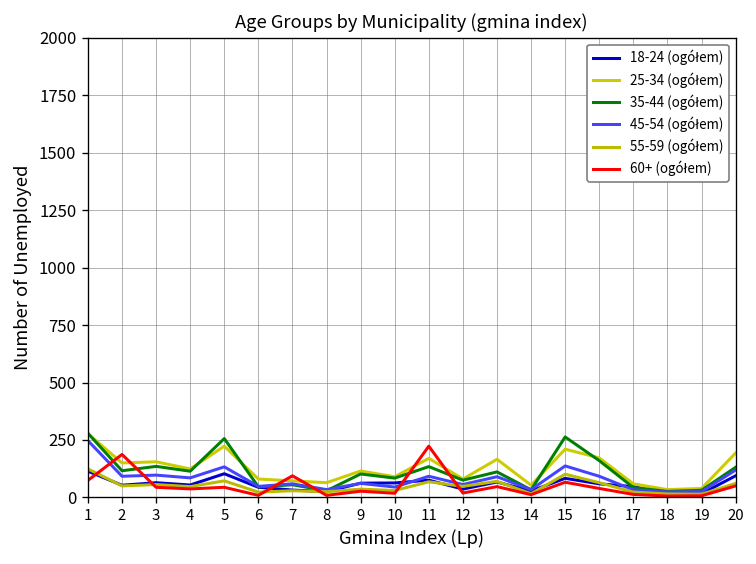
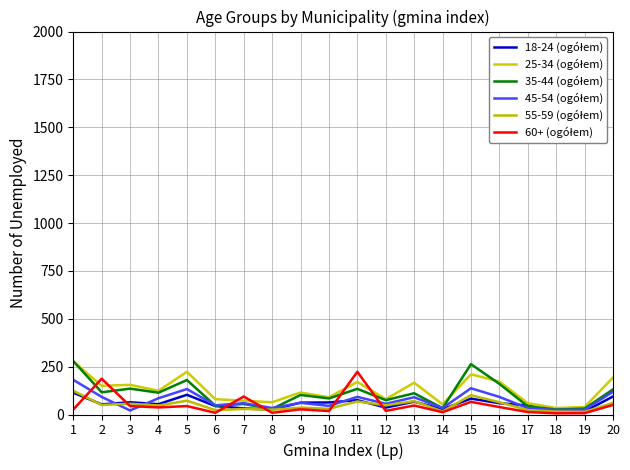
45-54 (ogółem), 1: 250 -> 180
60+ (ogółem), 1: 70 -> 30
45-54 (ogółem), 3: 100 -> 20
35-44 (ogółem), 5: 260 -> 180
